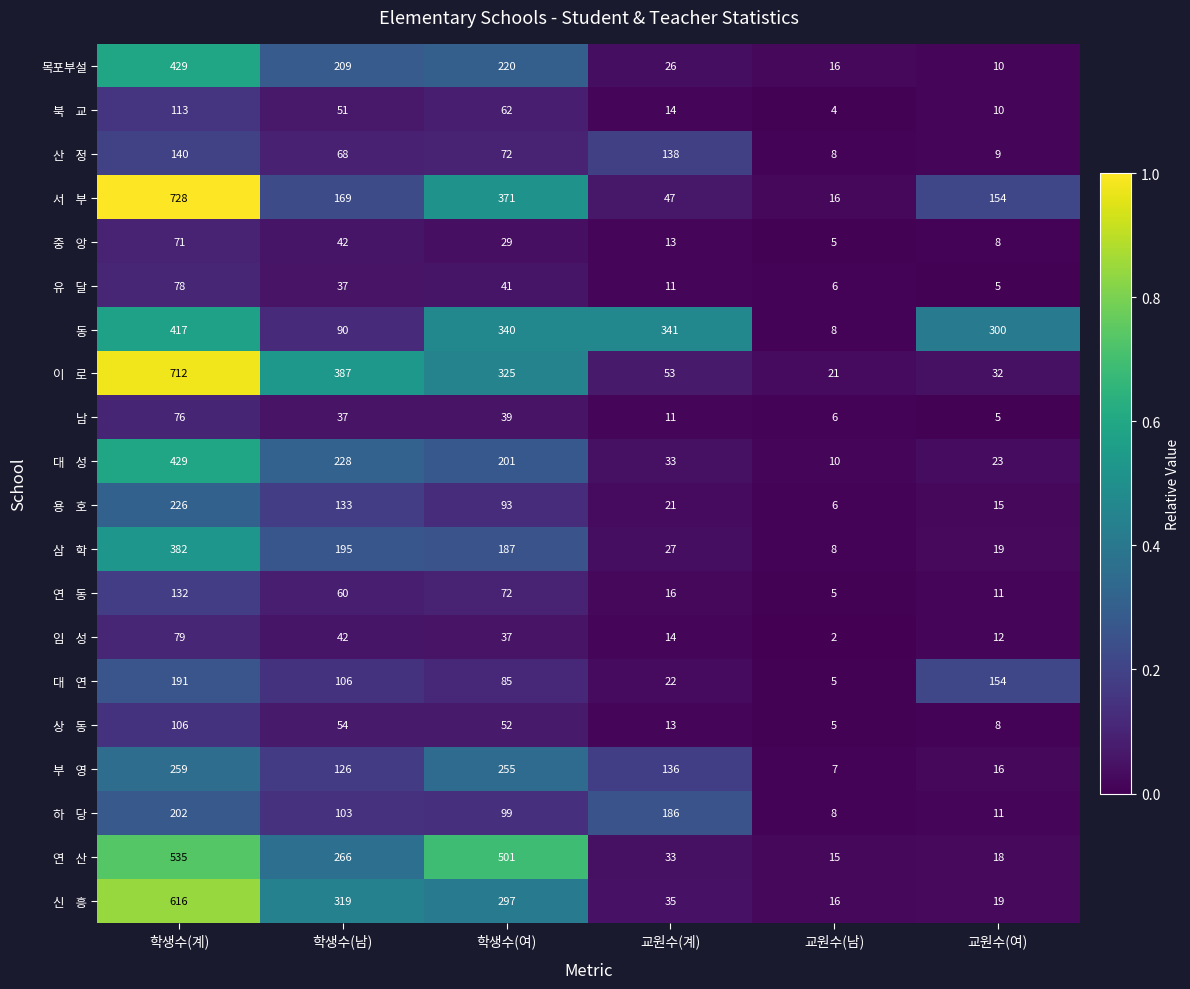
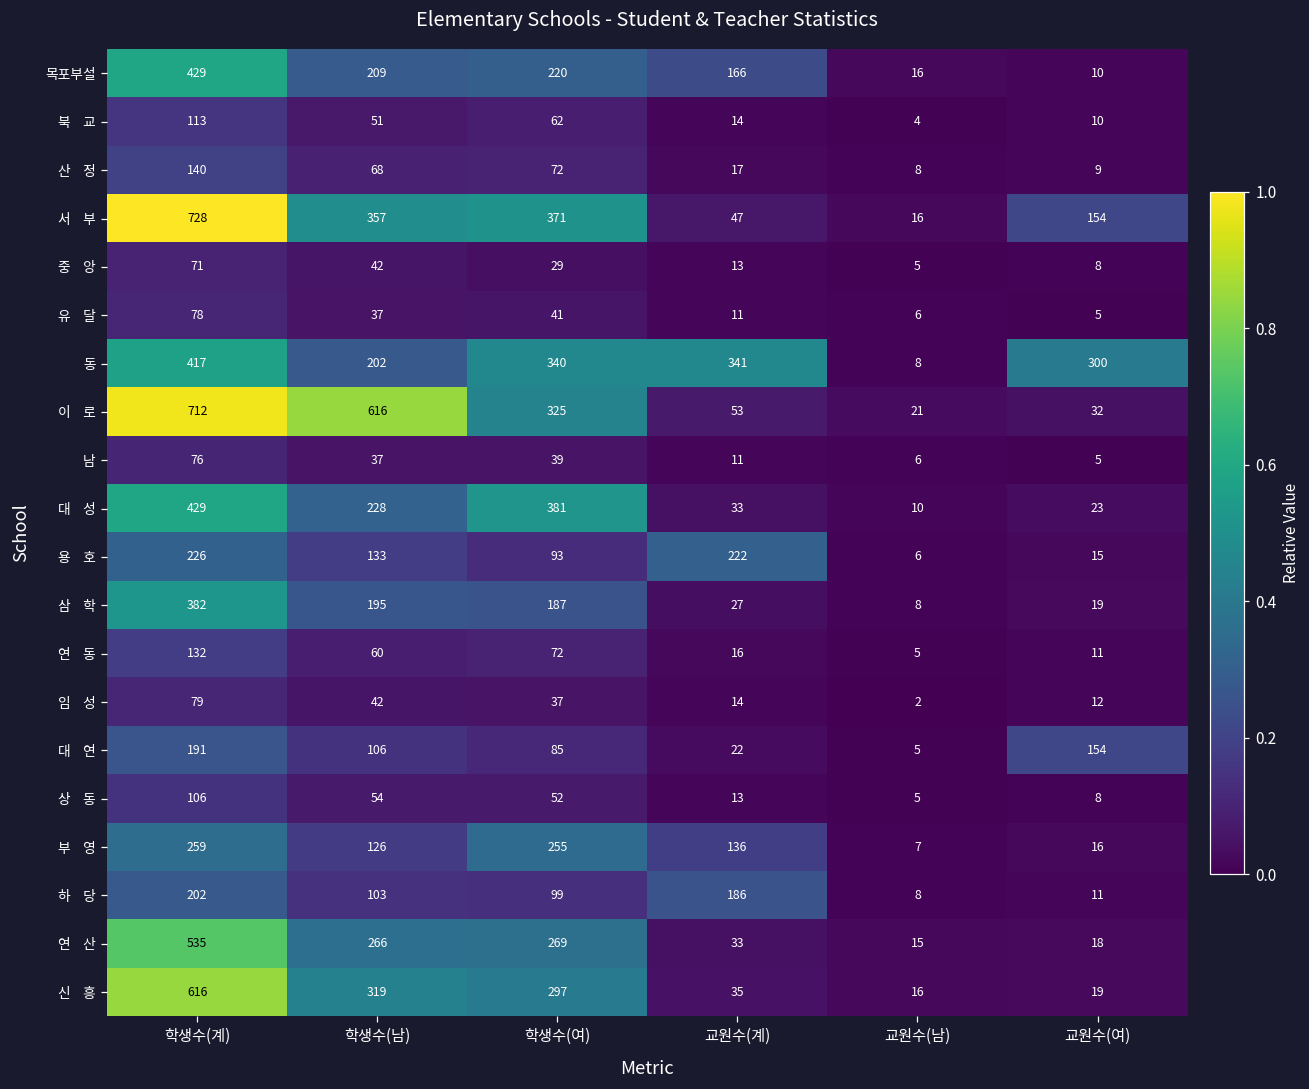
목포부설, 교원수(계): 26 -> 166
산 정, 교원수(계): 138 -> 17
서 부, 학생수(남): 169 -> 357
동, 학생수(남): 90 -> 202
이 로, 학생수(남): 387 -> 616
대 성, 학생수(여): 201 -> 381
용 호, 교원수(계): 21 -> 222
연 산, 학생수(여): 501 -> 269
